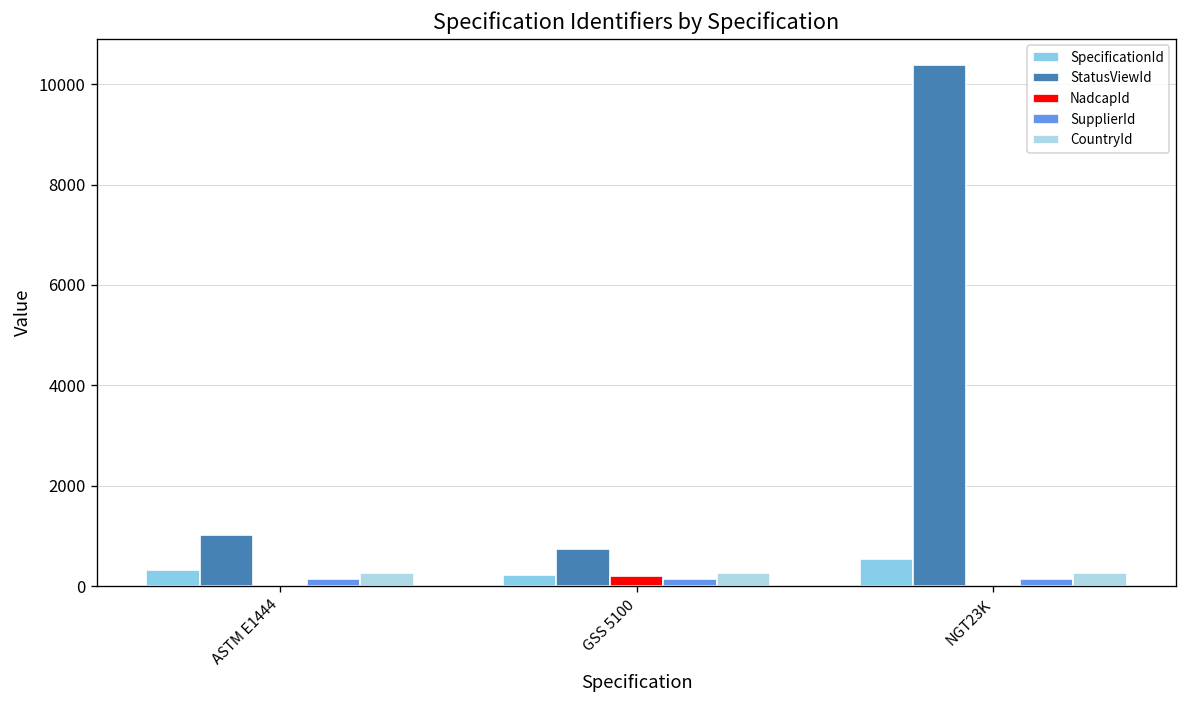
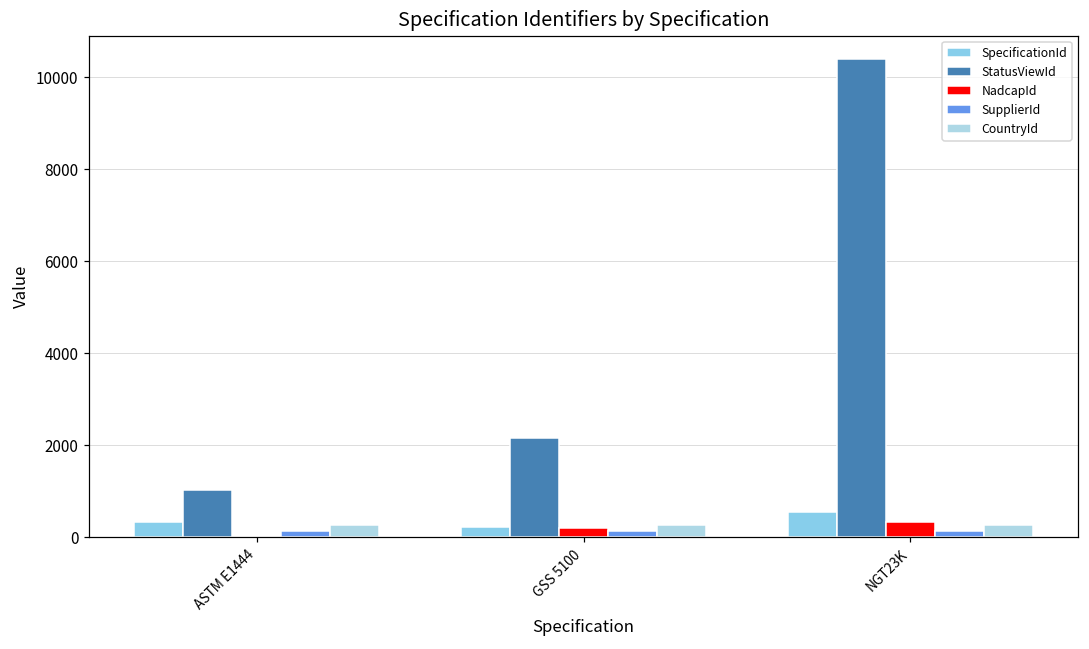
StatusViewId, GSS 5100: 700 -> 2200
NadcapId, NGT23K: 0 -> 300
